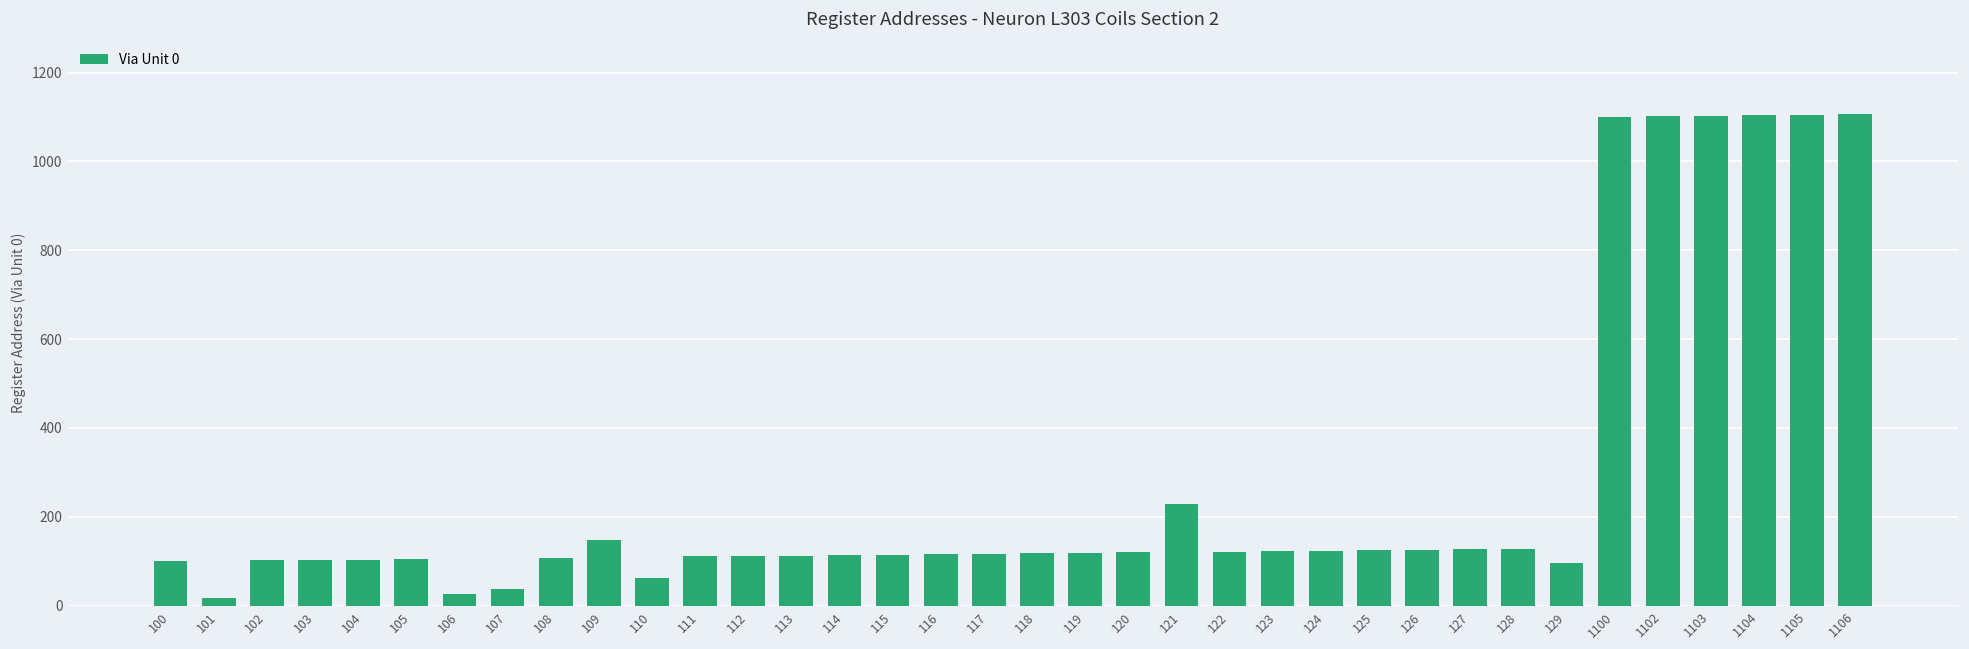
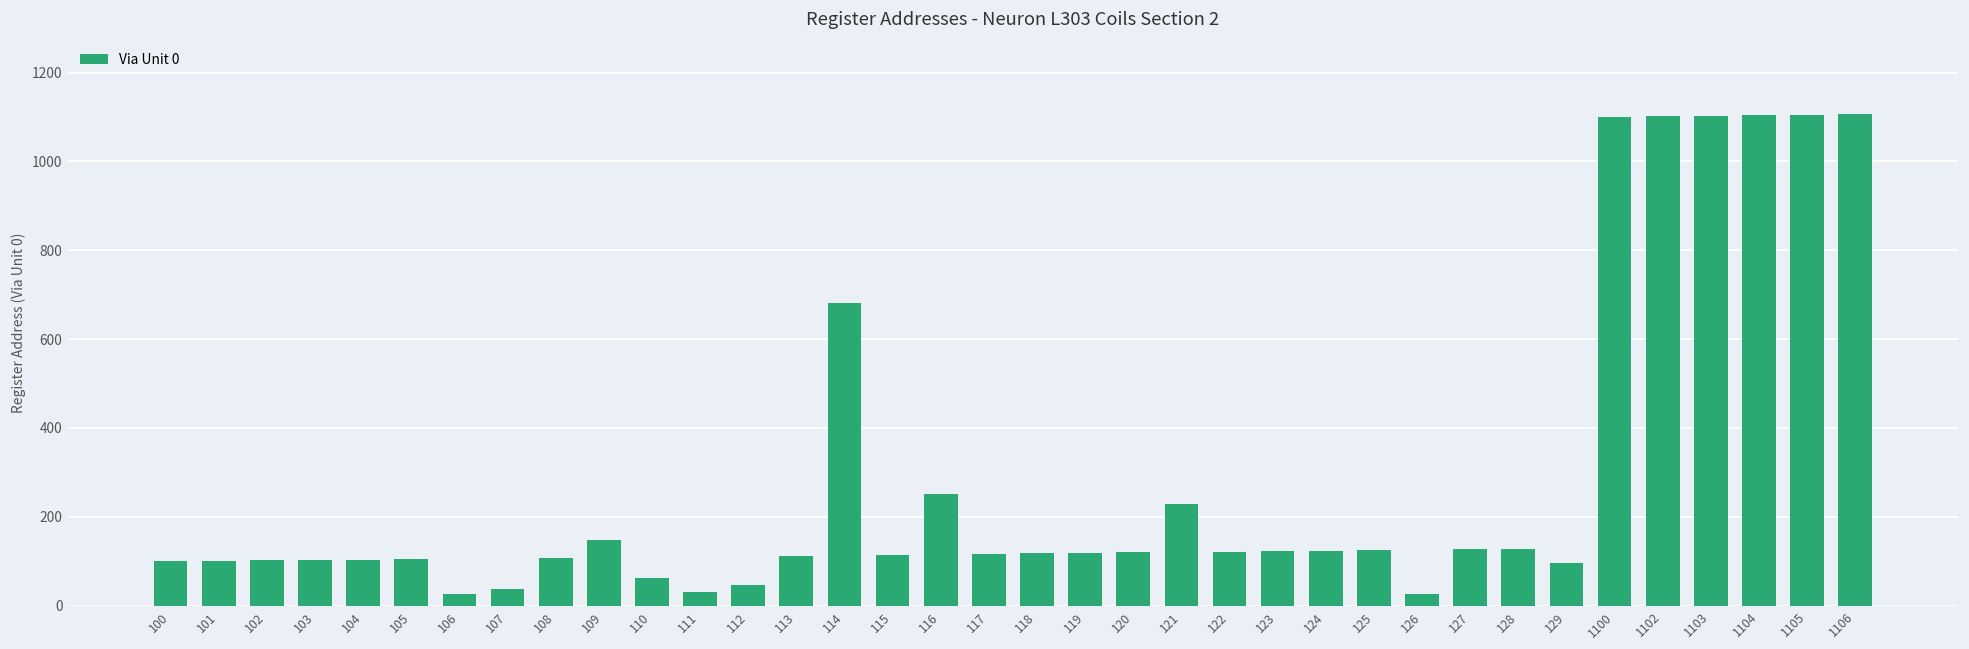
101: 20 -> 100
111: 110 -> 30
112: 110 -> 50
114: 110 -> 680
116: 120 -> 250
126: 130 -> 30
